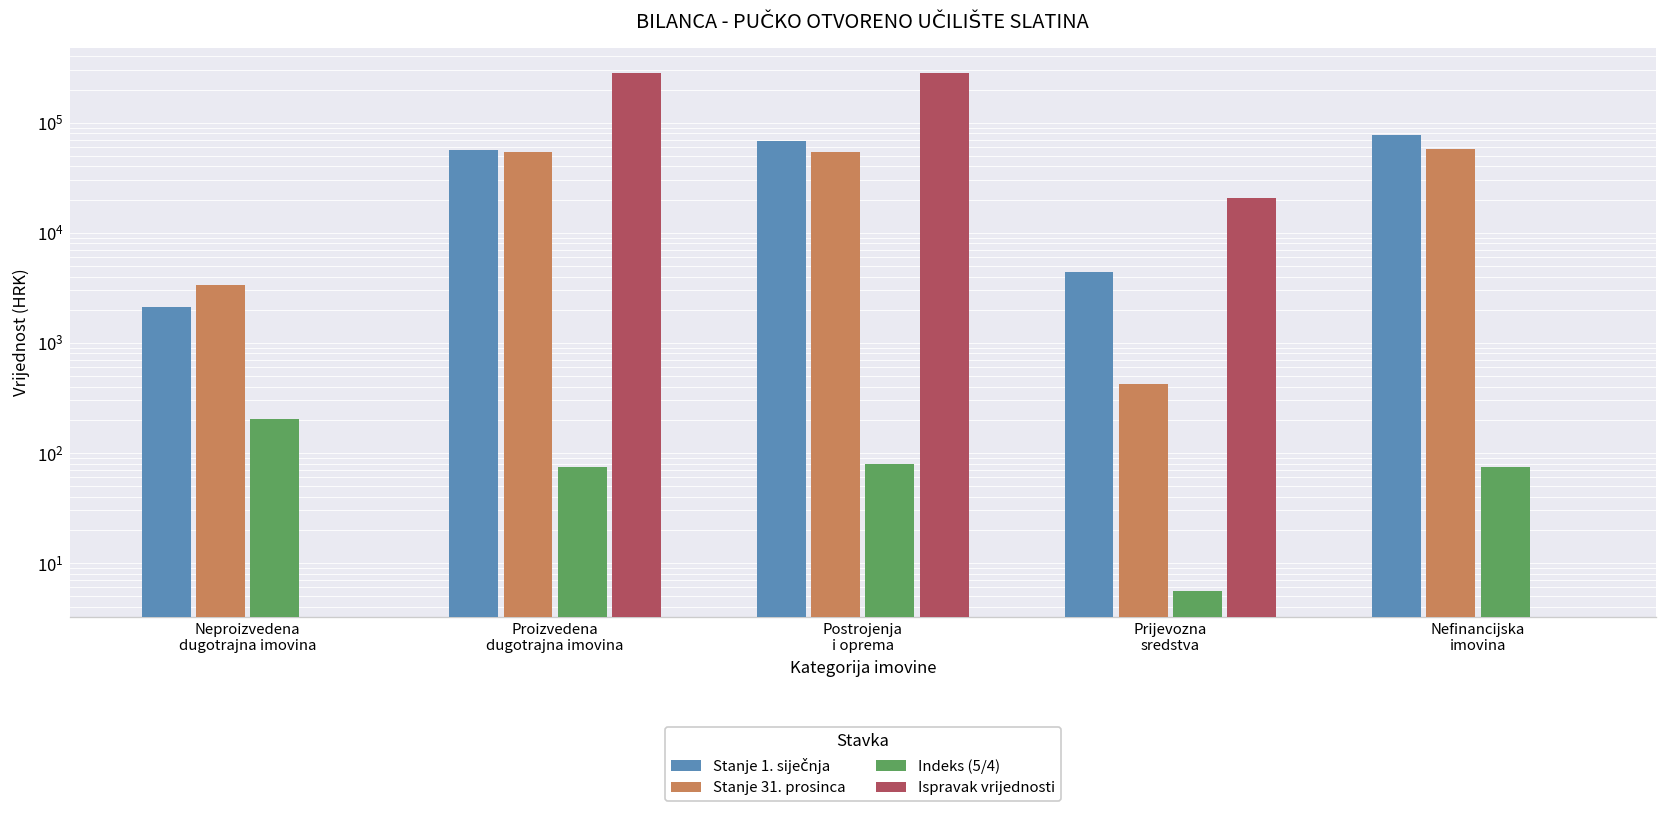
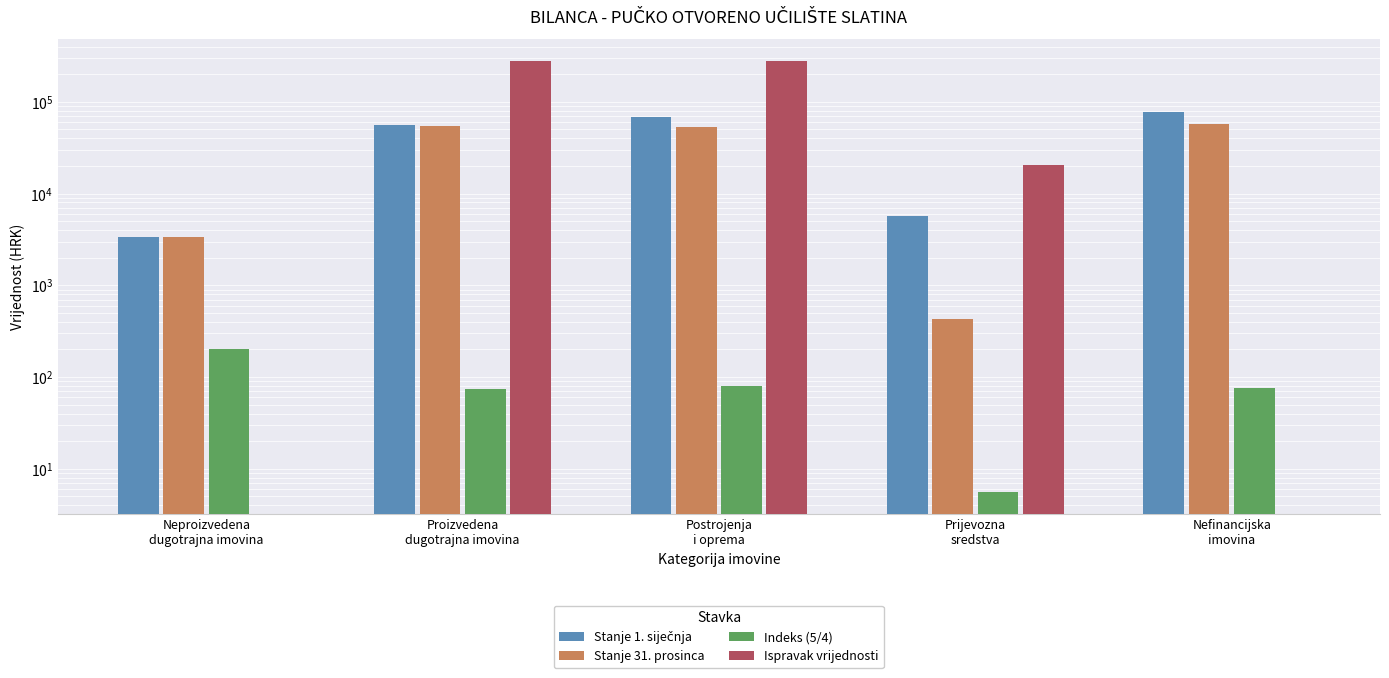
Stanje 1. siječnja, Neproizvedena dugotrajna imovina: 2100 -> 3300
Stanje 1. siječnja, Prijevozna sredstva: 4000 -> 6000
